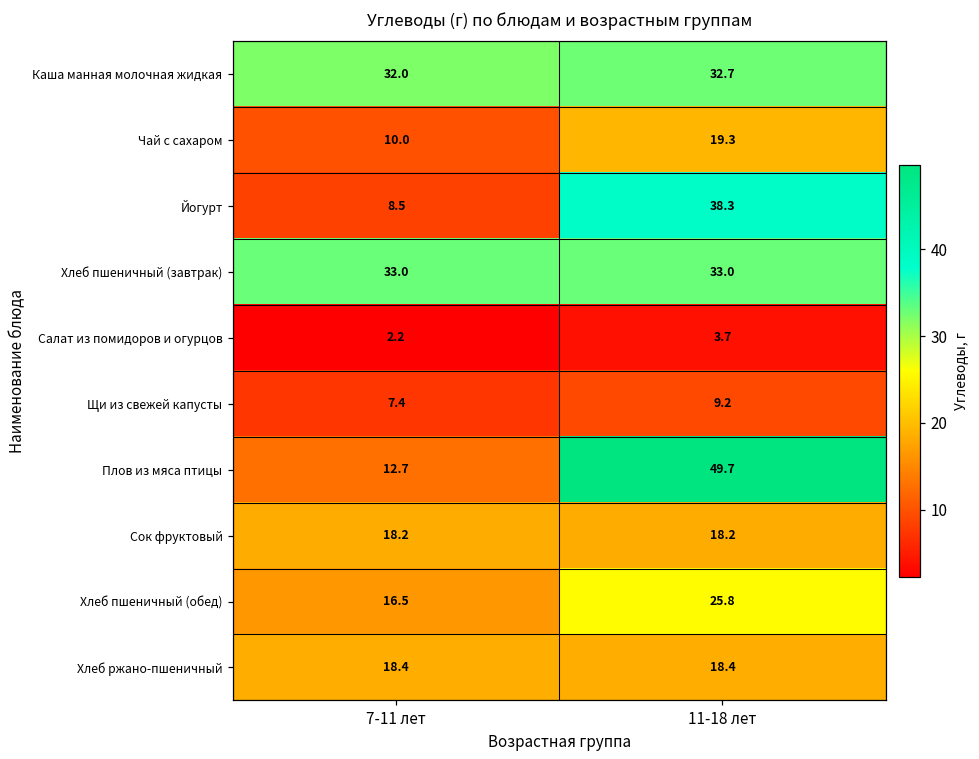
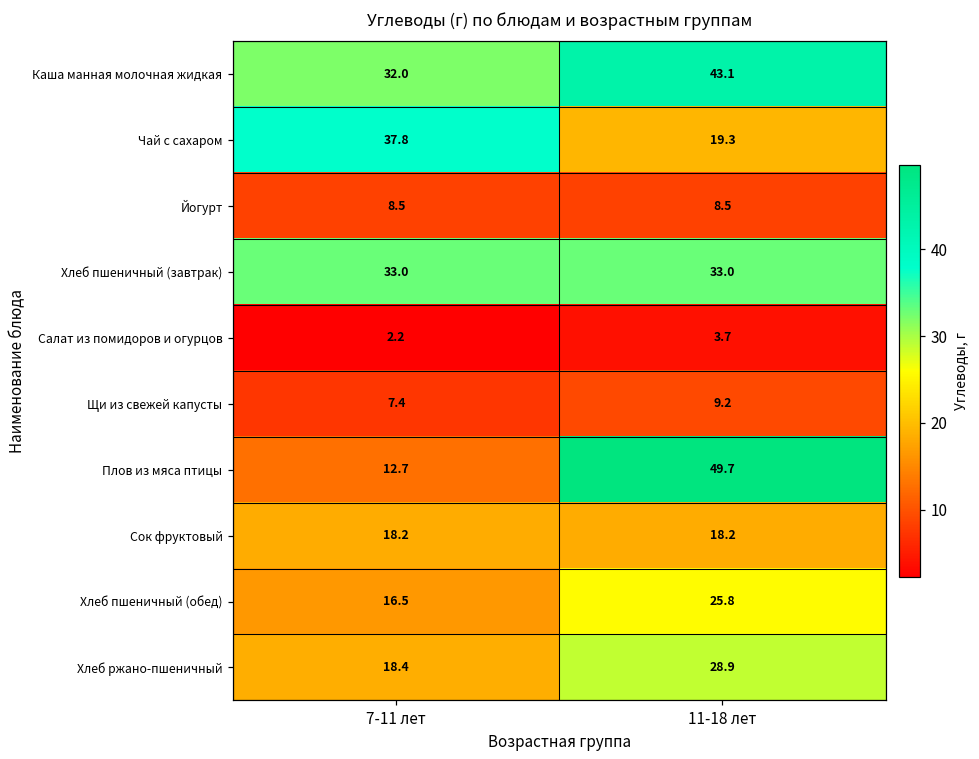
Каша манная молочная жидкая, 11-18 лет: 32.7 -> 43.1
Чай с сахаром, 7-11 лет: 10.0 -> 37.8
Йогурт, 11-18 лет: 38.3 -> 8.5
Хлеб ржано-пшеничный, 11-18 лет: 18.4 -> 28.9
